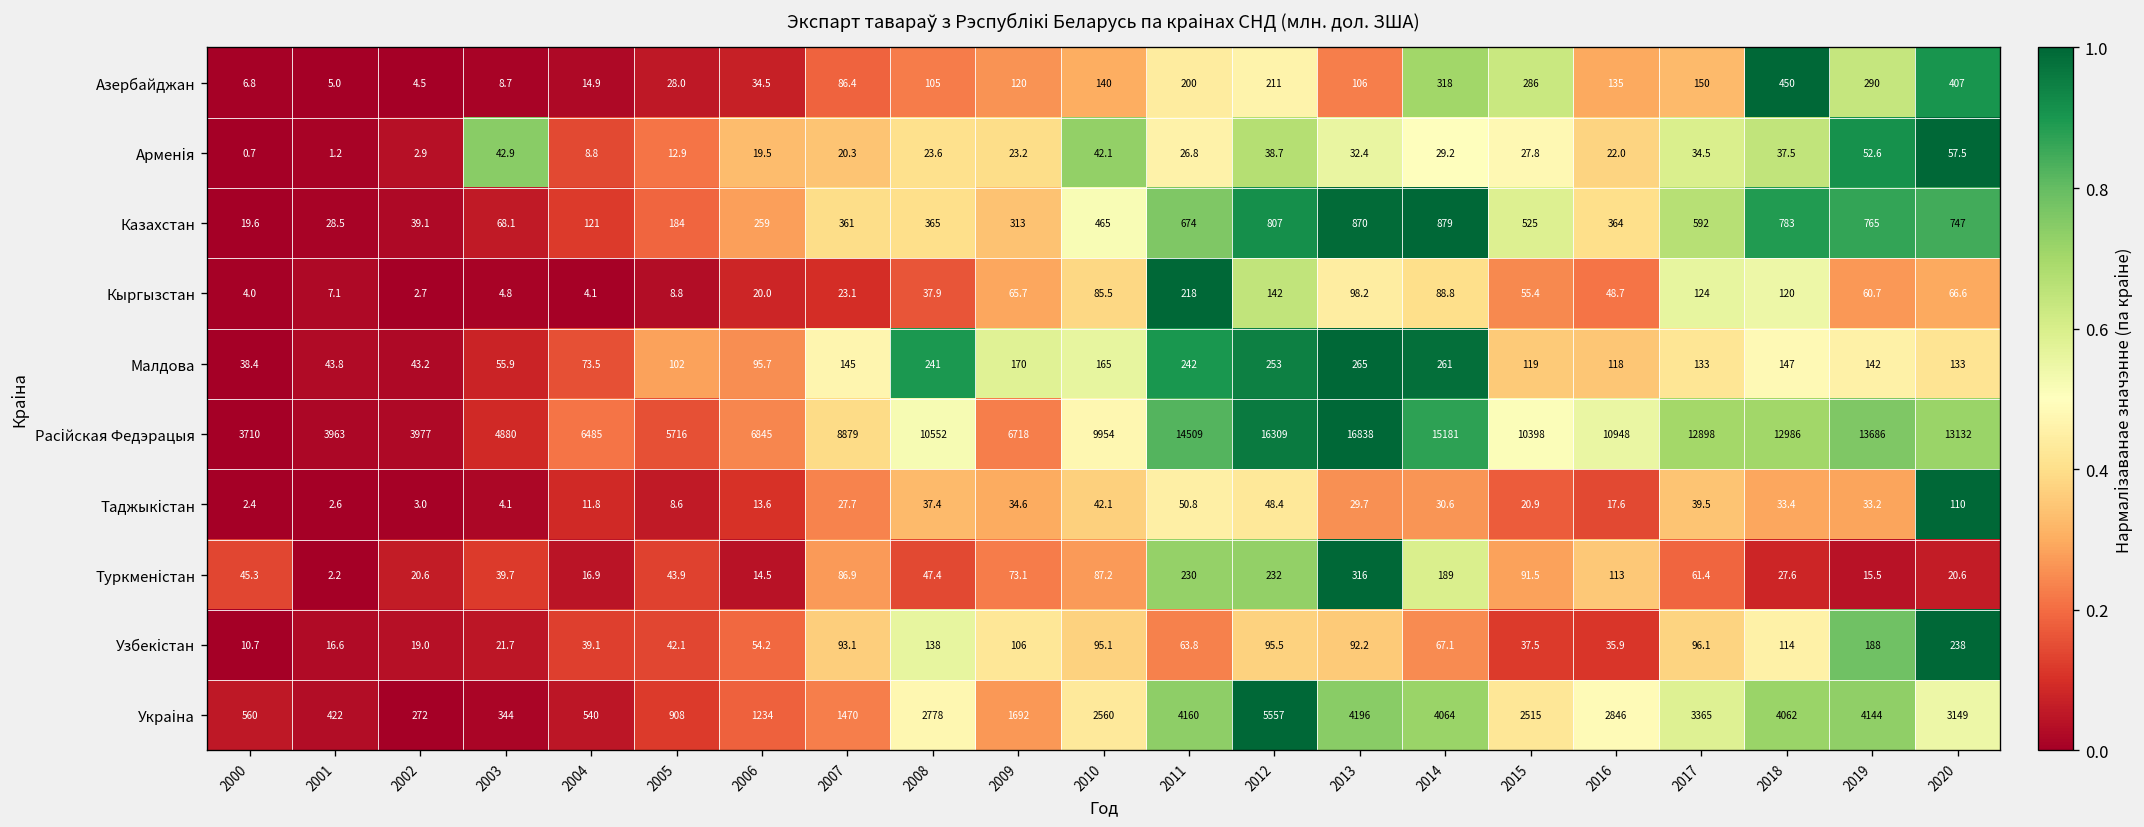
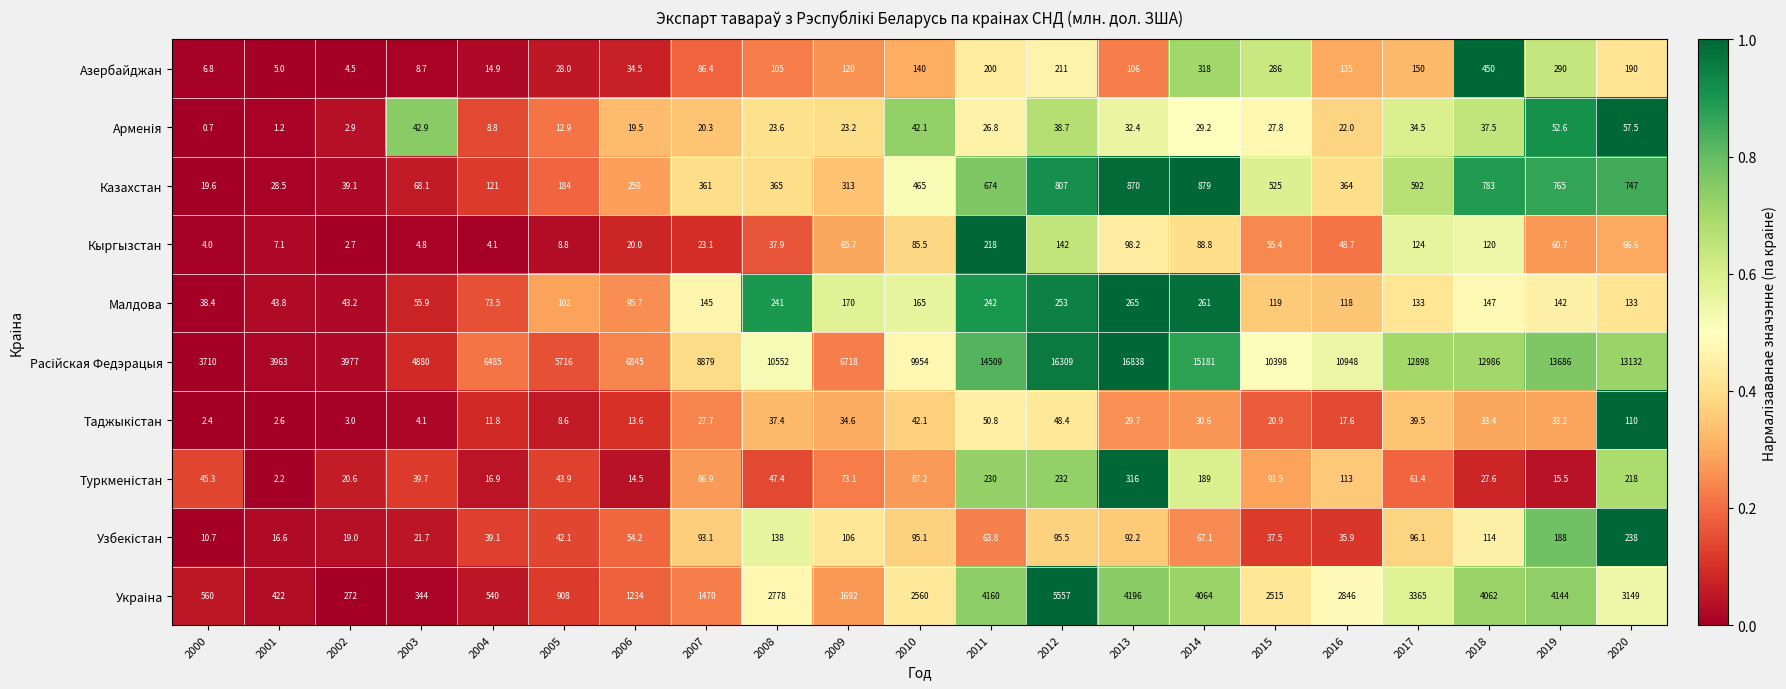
Азербайджан, 2020: 407 -> 190
Туркменістан, 2020: 20.6 -> 218
